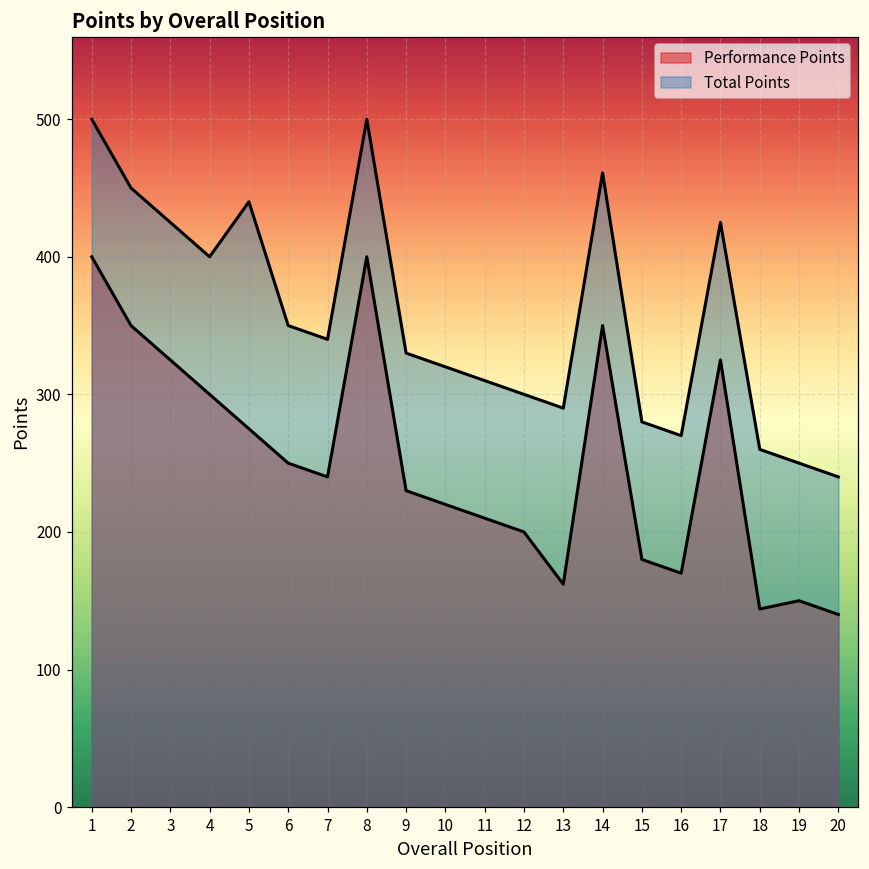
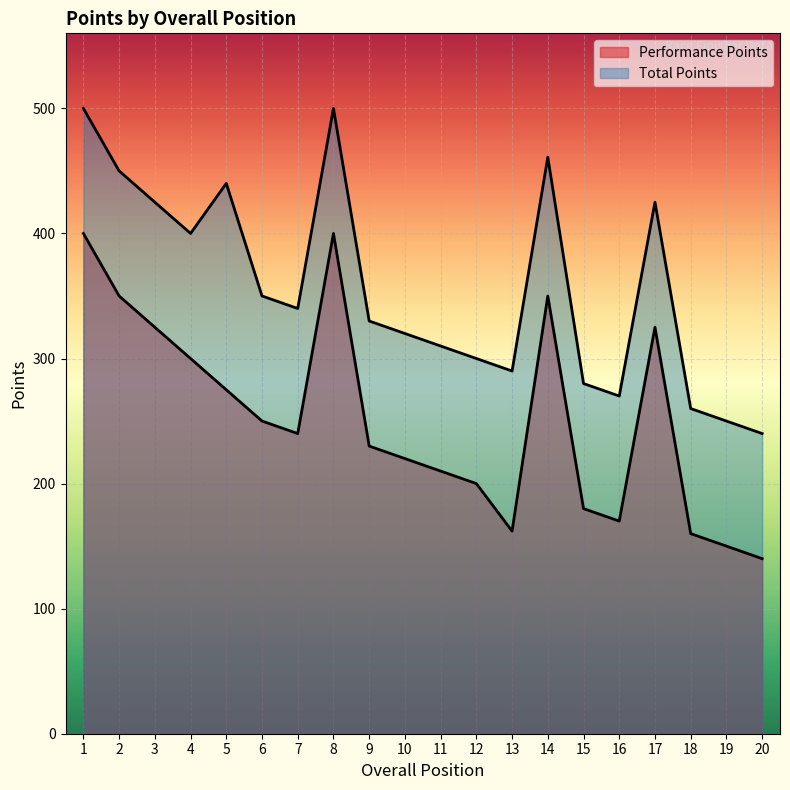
Performance Points, 18: 144 -> 160
